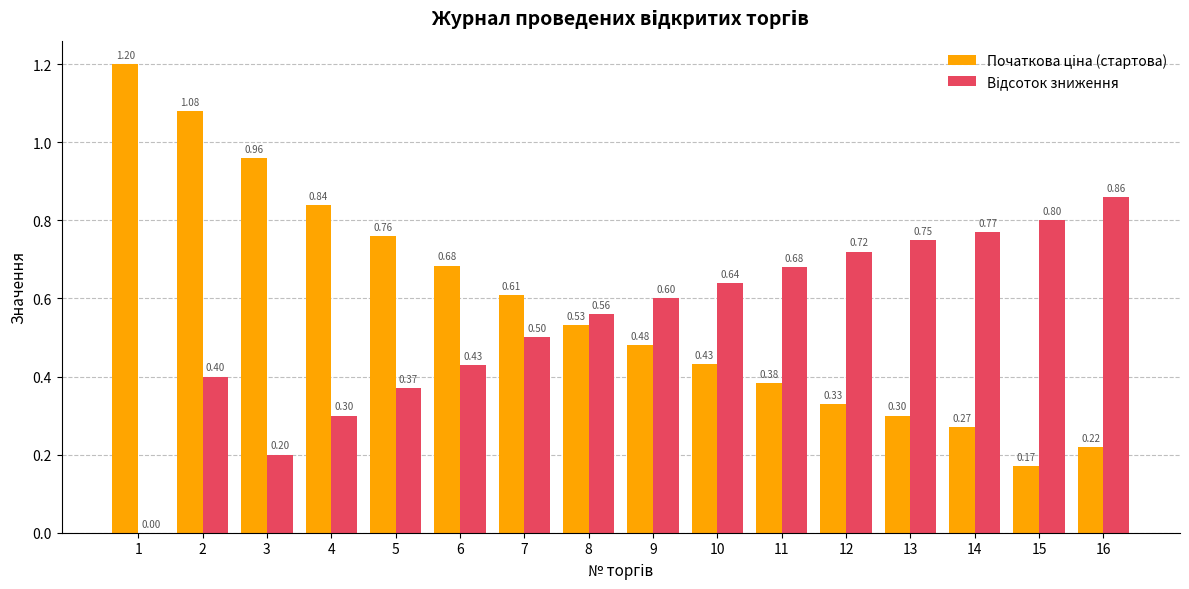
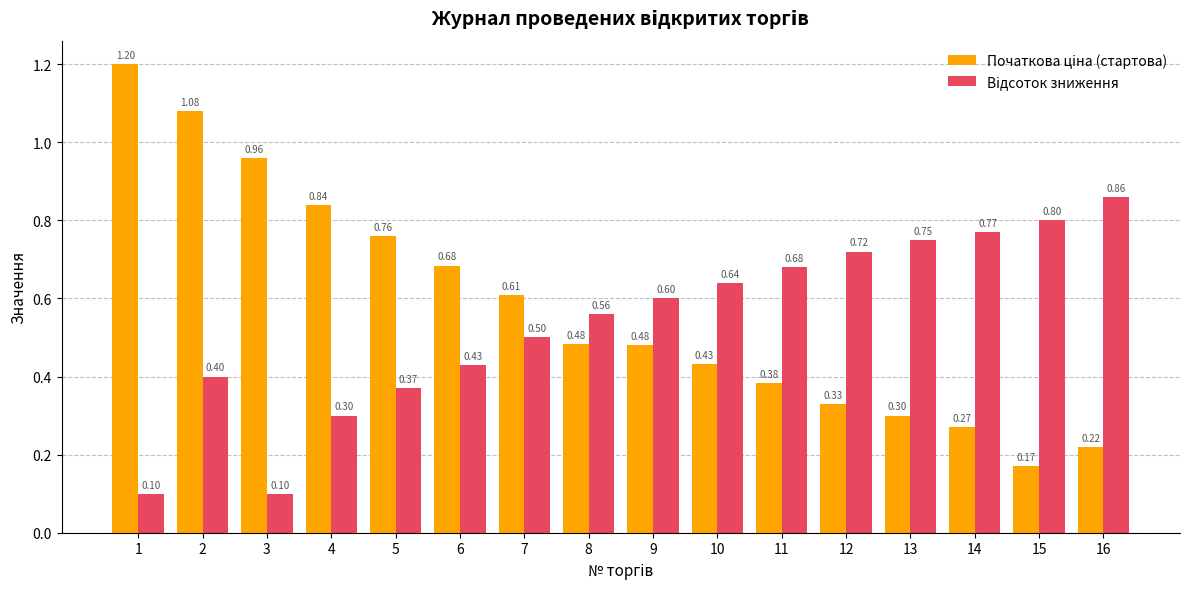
Відсоток зниження, 1: 0.00 -> 0.10
Відсоток зниження, 3: 0.20 -> 0.10
Початкова ціна (стартова), 8: 0.53 -> 0.48
